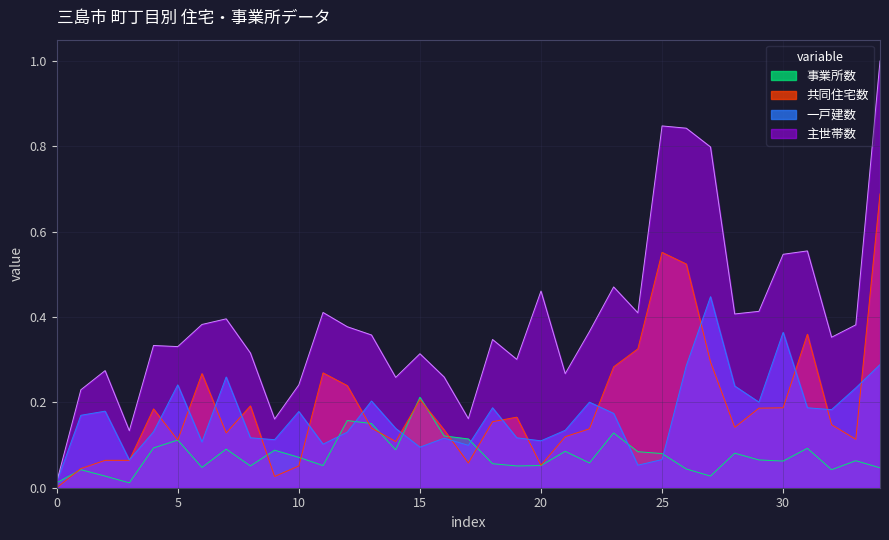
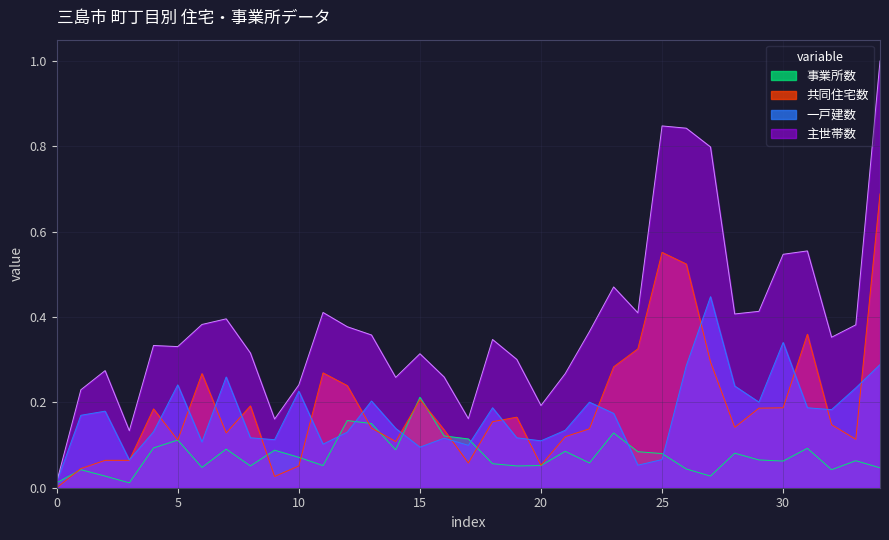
一戸建数, 10: 0.18 -> 0.23
主世帯数, 20: 0.46 -> 0.19
一戸建数, 30: 0.36 -> 0.34
